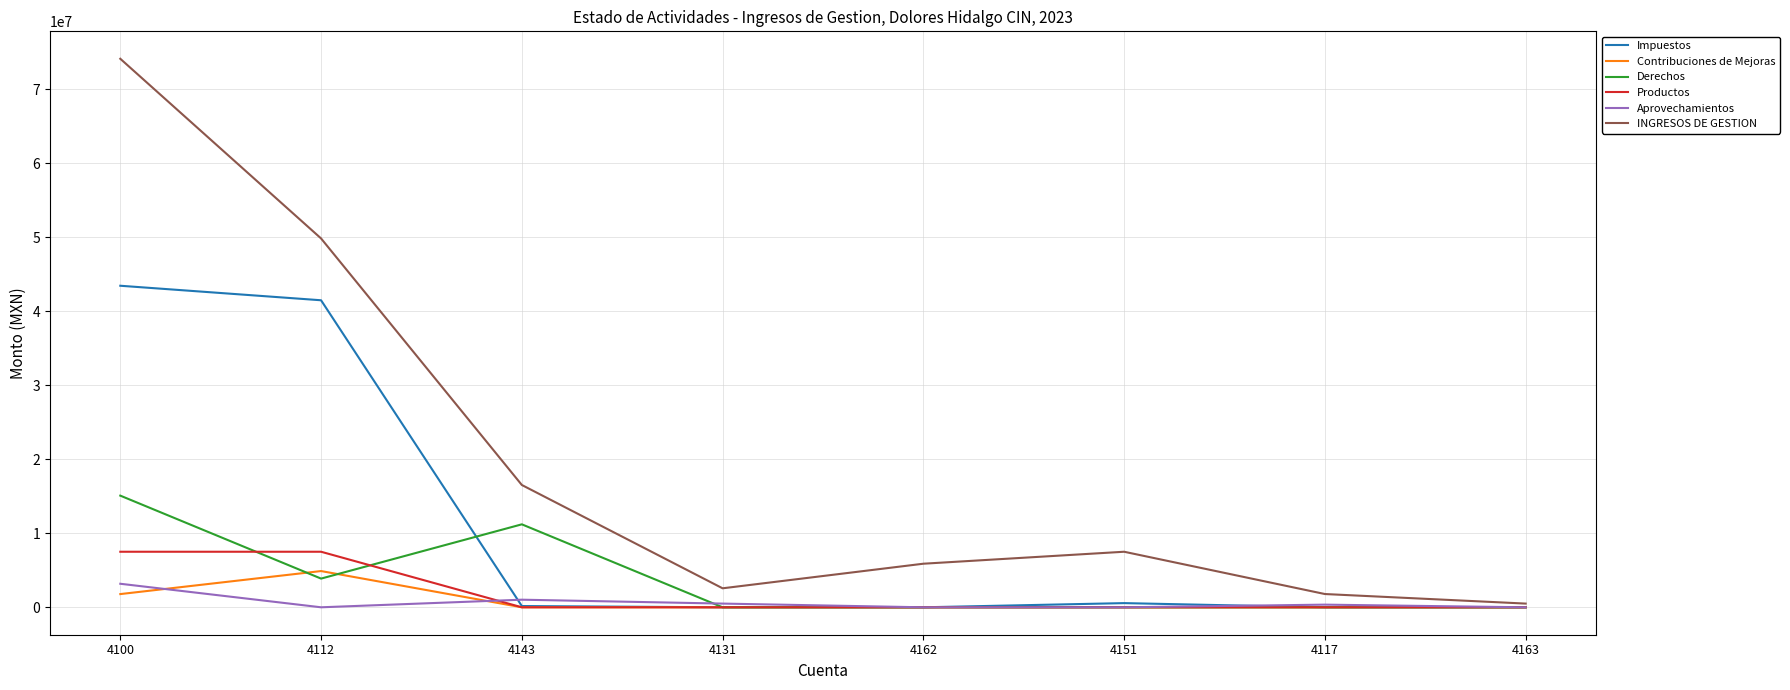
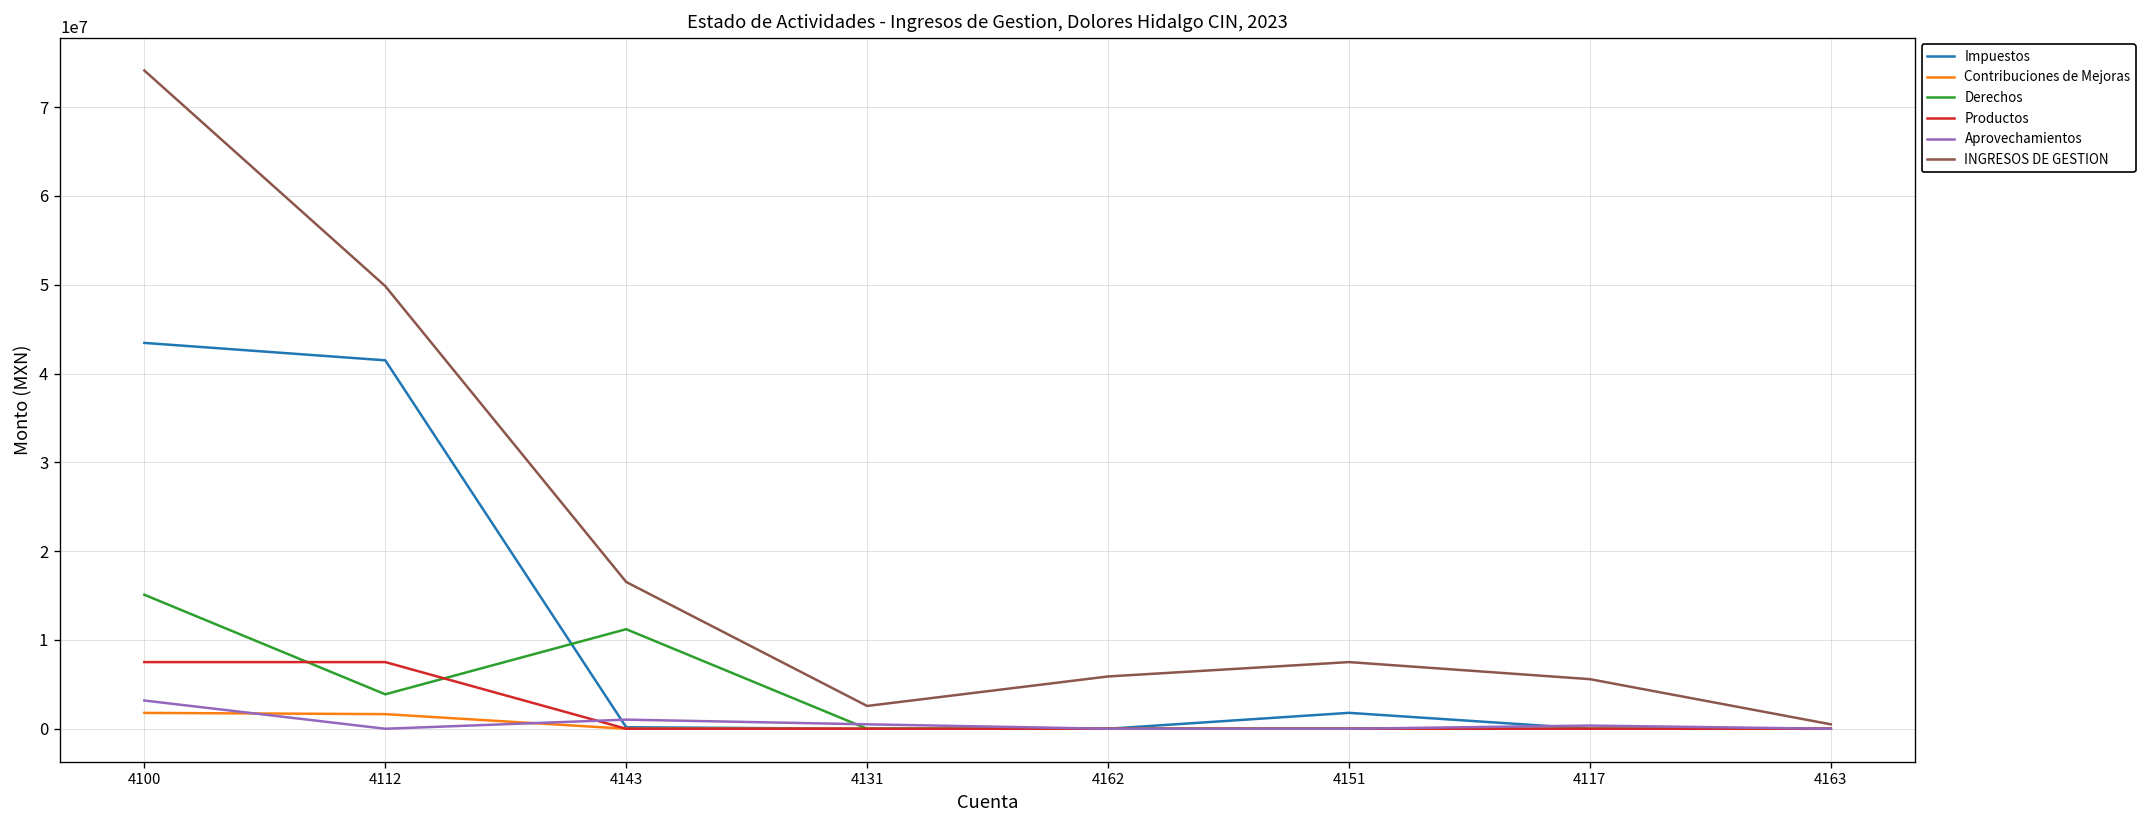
Contribuciones de Mejoras, 4112: 5000000 -> 2000000
Impuestos, 4151: 1000000 -> 2000000
INGRESOS DE GESTION, 4117: 2000000 -> 6000000
